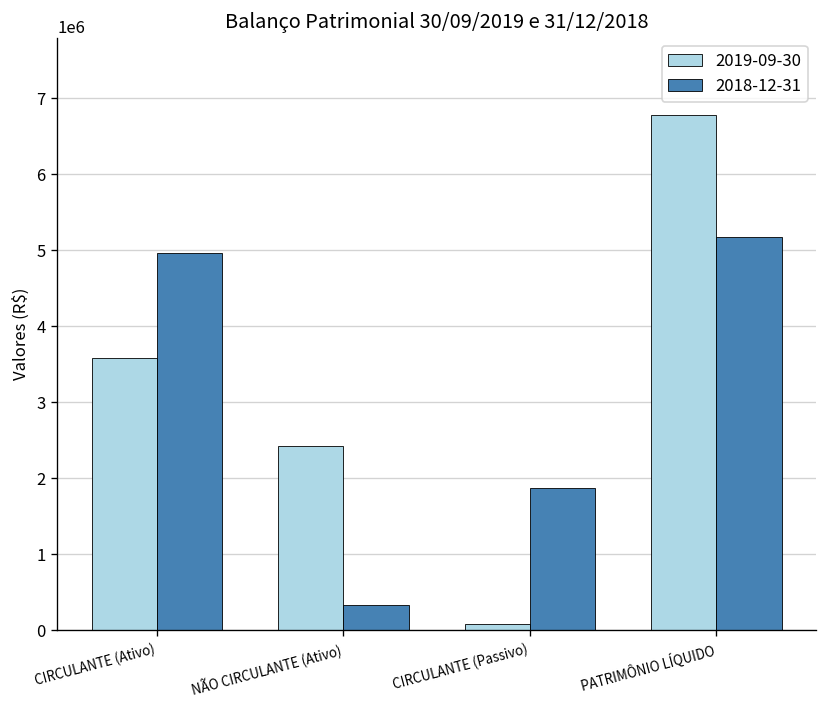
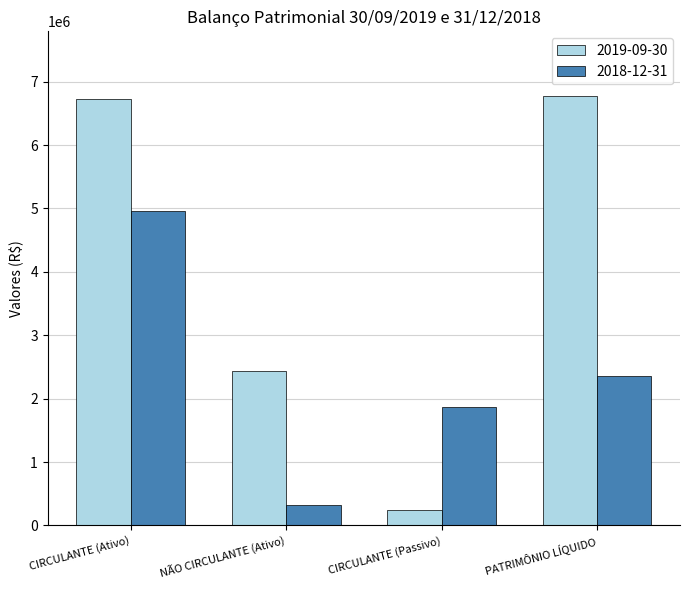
2019-09-30, CIRCULANTE (Ativo): 3600000 -> 6700000
2019-09-30, CIRCULANTE (Passivo): 100000 -> 200000
2018-12-31, PATRIMÔNIO LÍQUIDO: 5200000 -> 2400000
